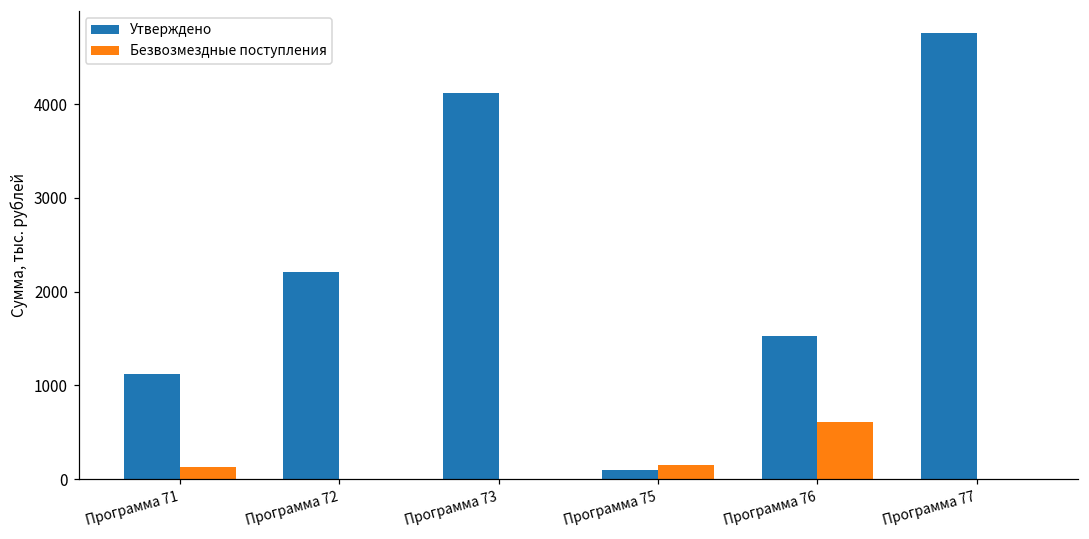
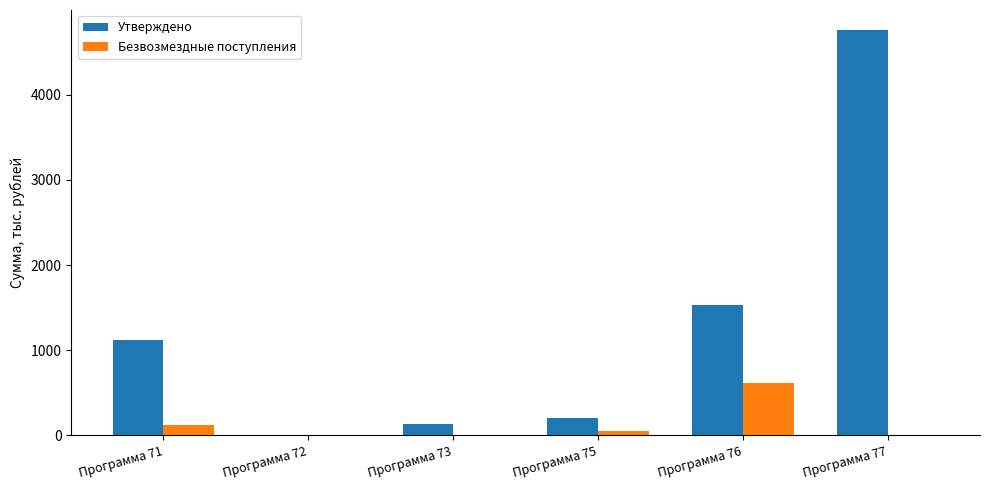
Утверждено, Программа 72: 2200 -> 0
Утверждено, Программа 73: 4100 -> 100
Утверждено, Программа 75: 100 -> 200
Безвозмездные поступления, Программа 75: 150 -> 50
